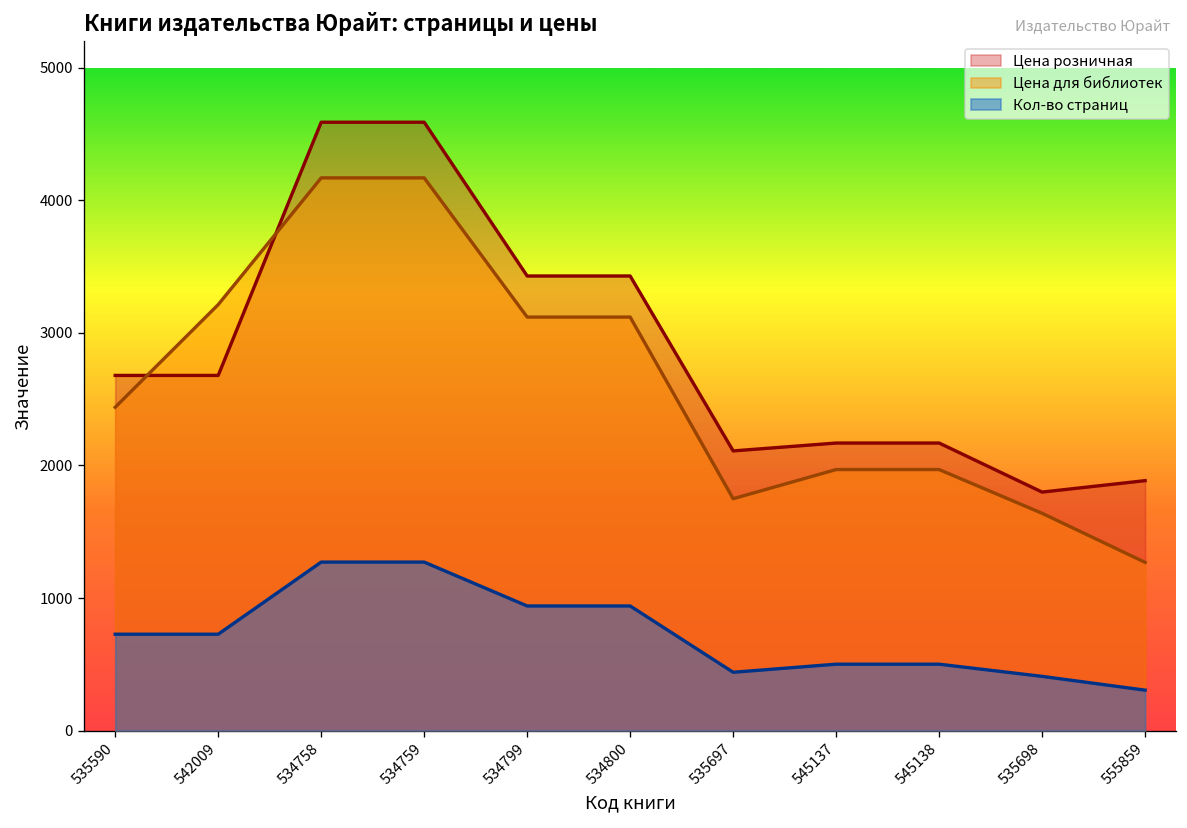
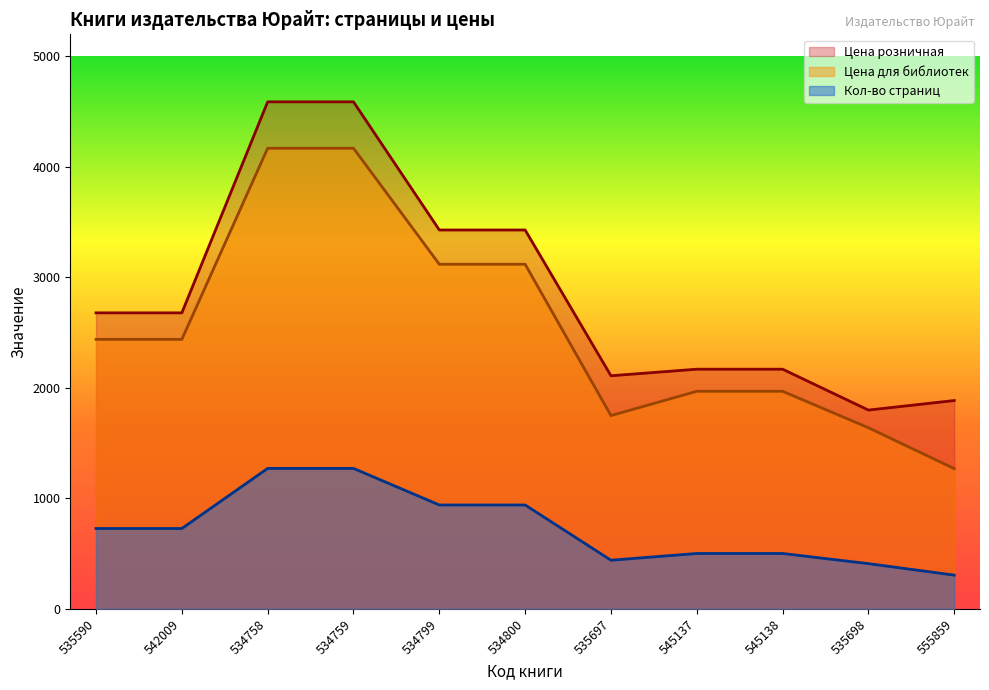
Цена для библиотек, 542009: 3210 -> 2440
